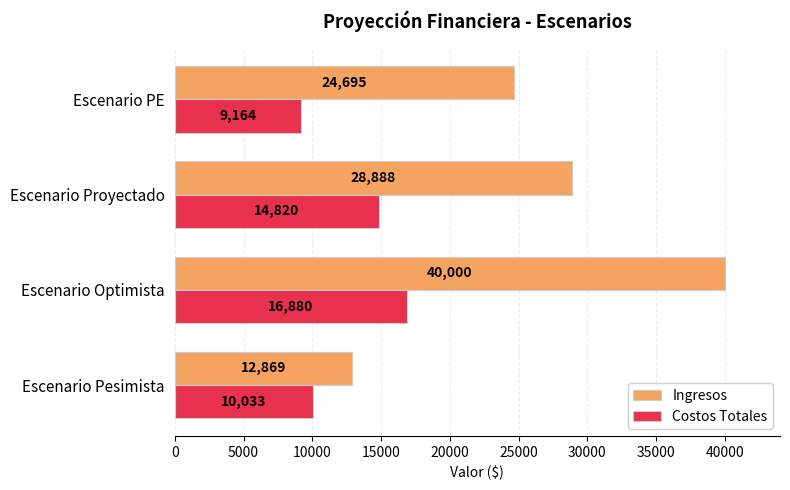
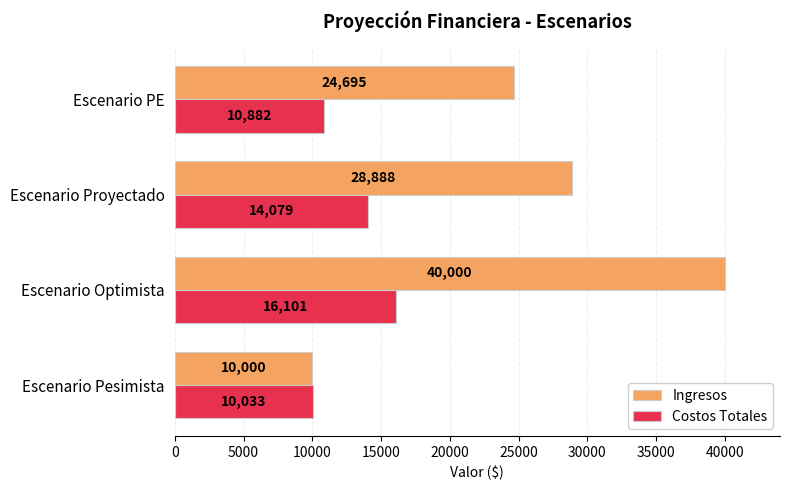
Costos Totales, Escenario PE: 9,164 -> 10,882
Costos Totales, Escenario Proyectado: 14,820 -> 14,079
Costos Totales, Escenario Optimista: 16,880 -> 16,101
Ingresos, Escenario Pesimista: 12,869 -> 10,000
